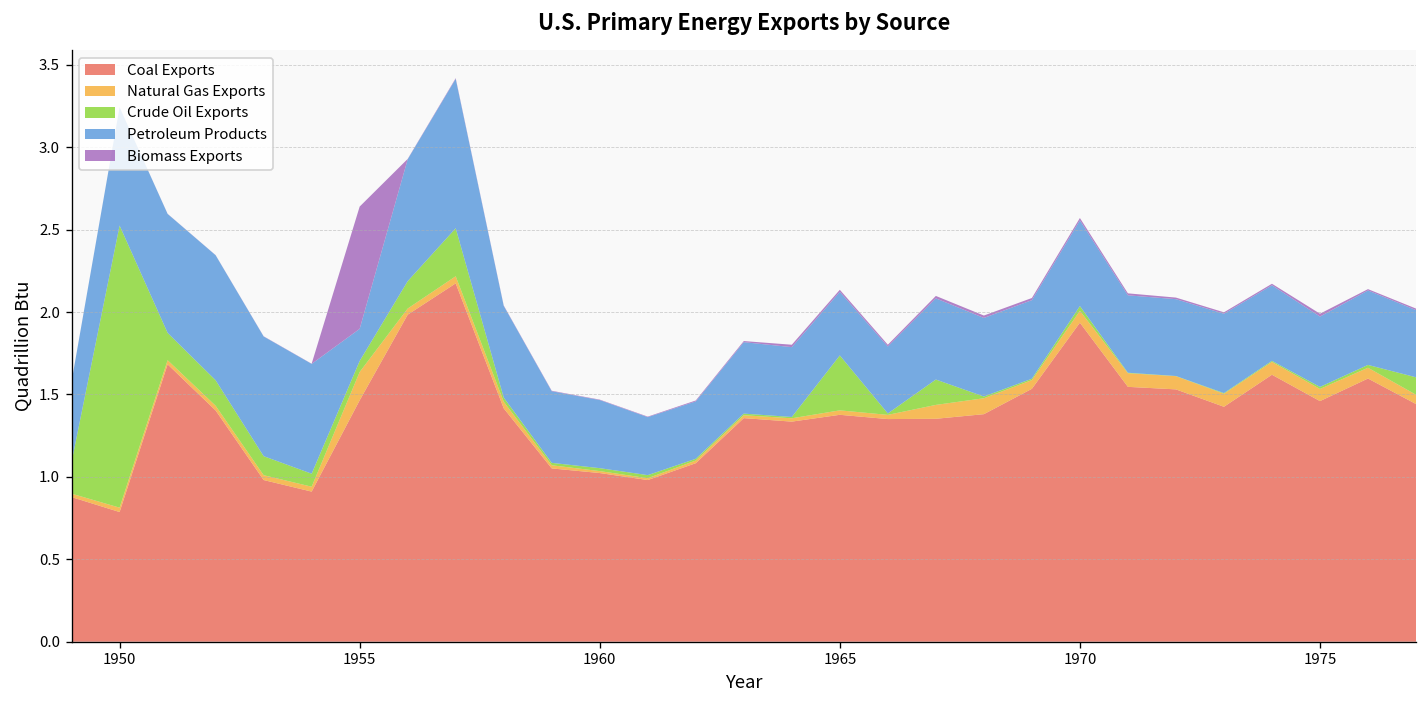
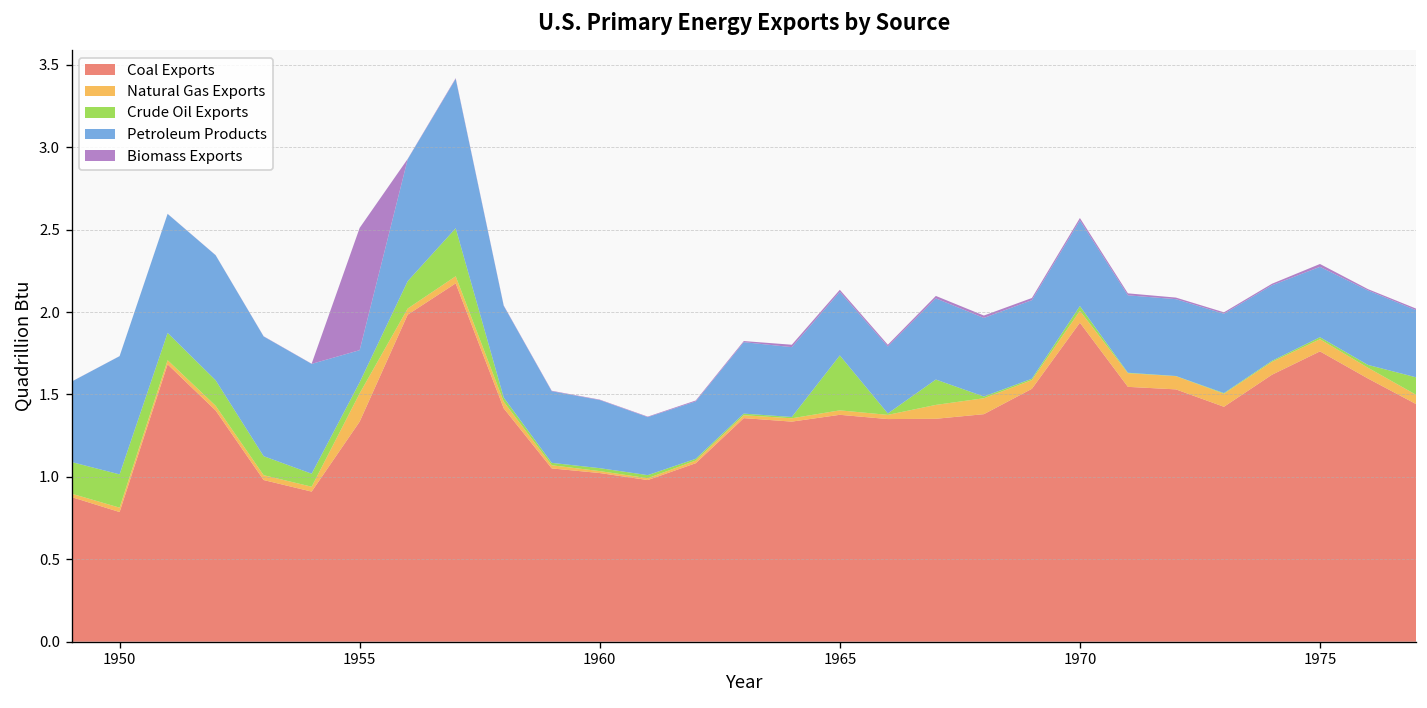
Crude Oil Exports, 1950: 1.71 -> 0.20
Coal Exports, 1955: 1.46 -> 1.34
Coal Exports, 1975: 1.46 -> 1.76
